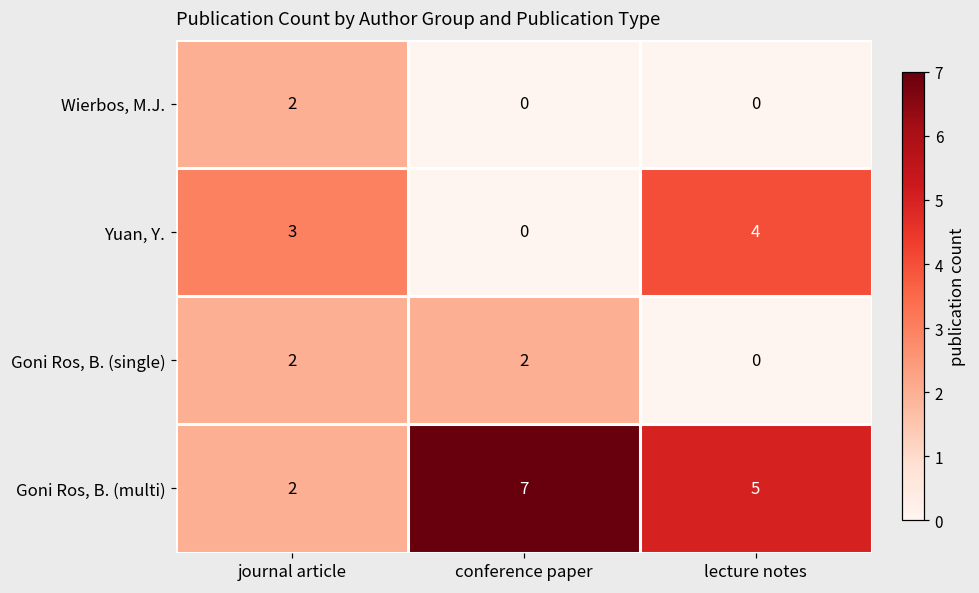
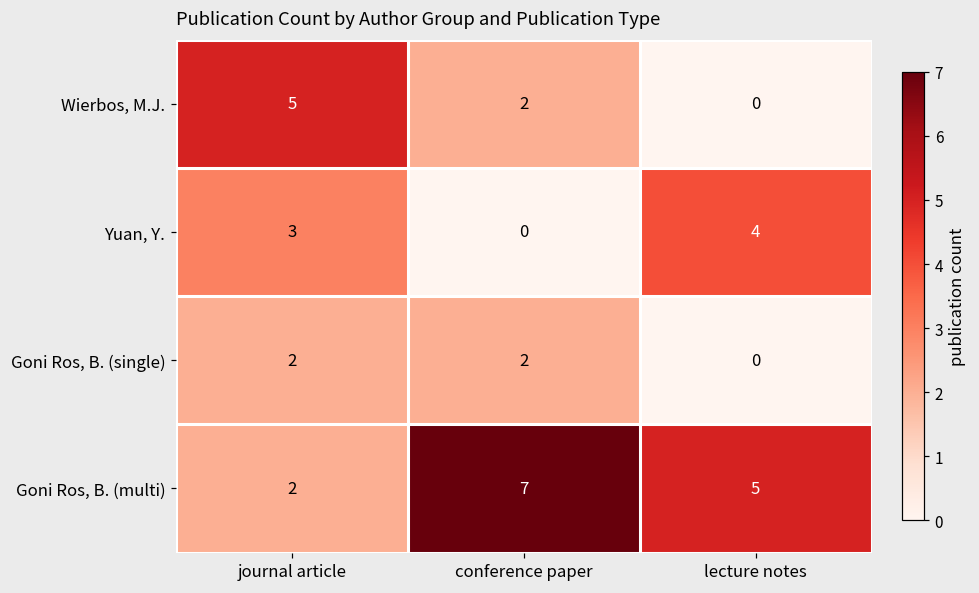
Wierbos, M.J., journal article: 2 -> 5
Wierbos, M.J., conference paper: 0 -> 2
